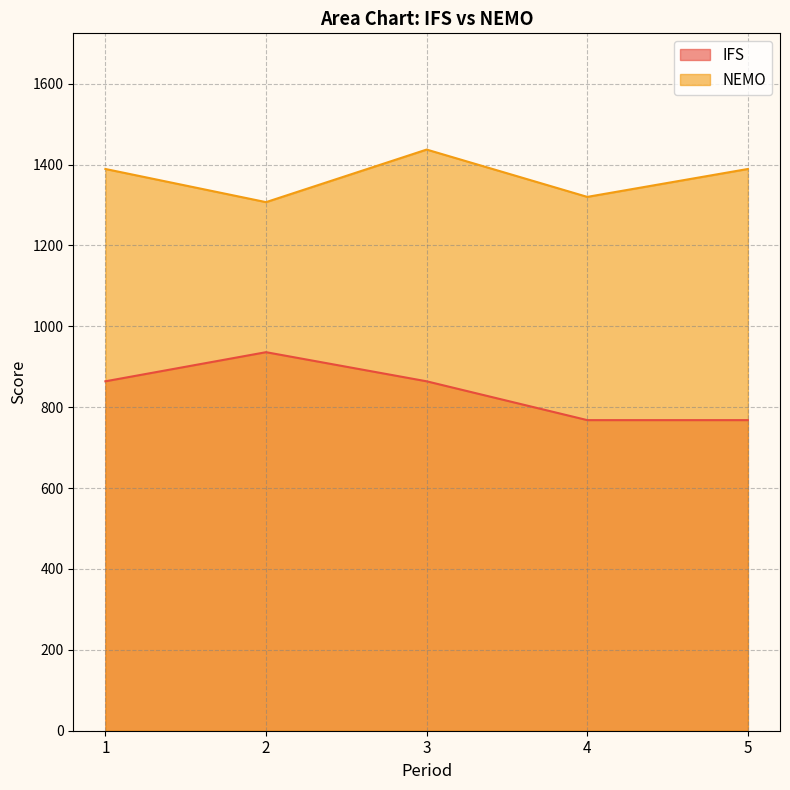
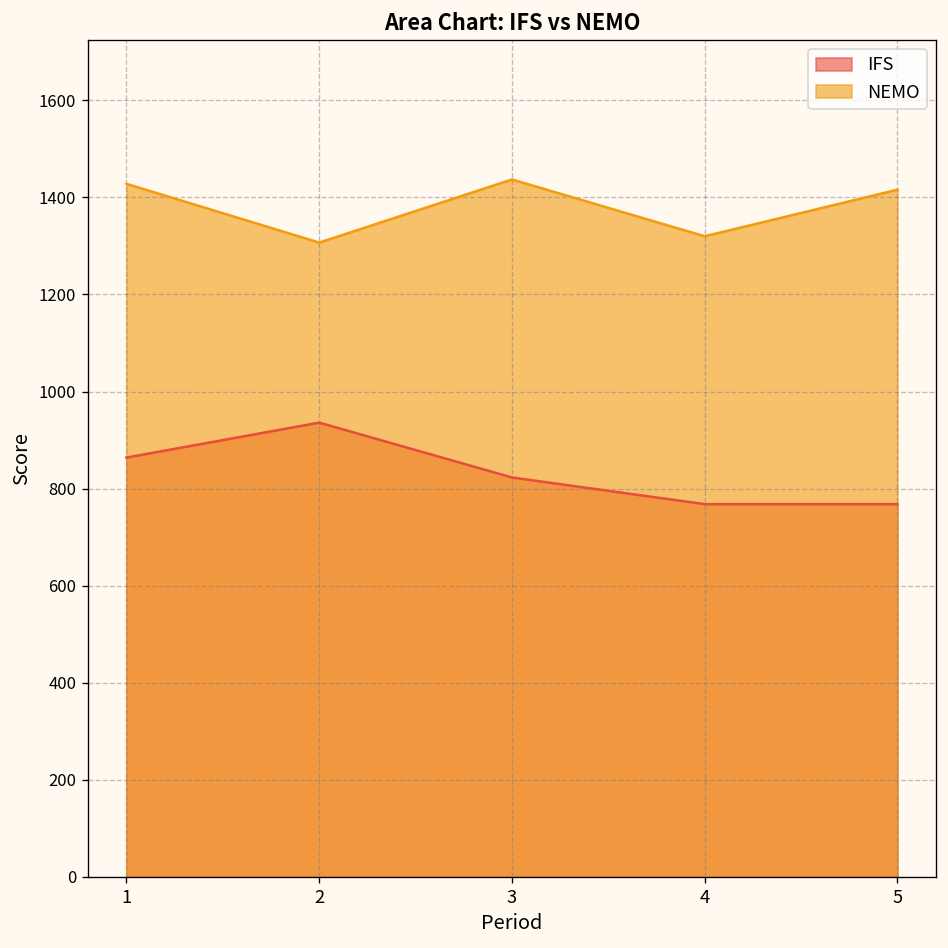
NEMO, 1: 1390 -> 1430
IFS, 3: 860 -> 820
NEMO, 5: 1390 -> 1420
